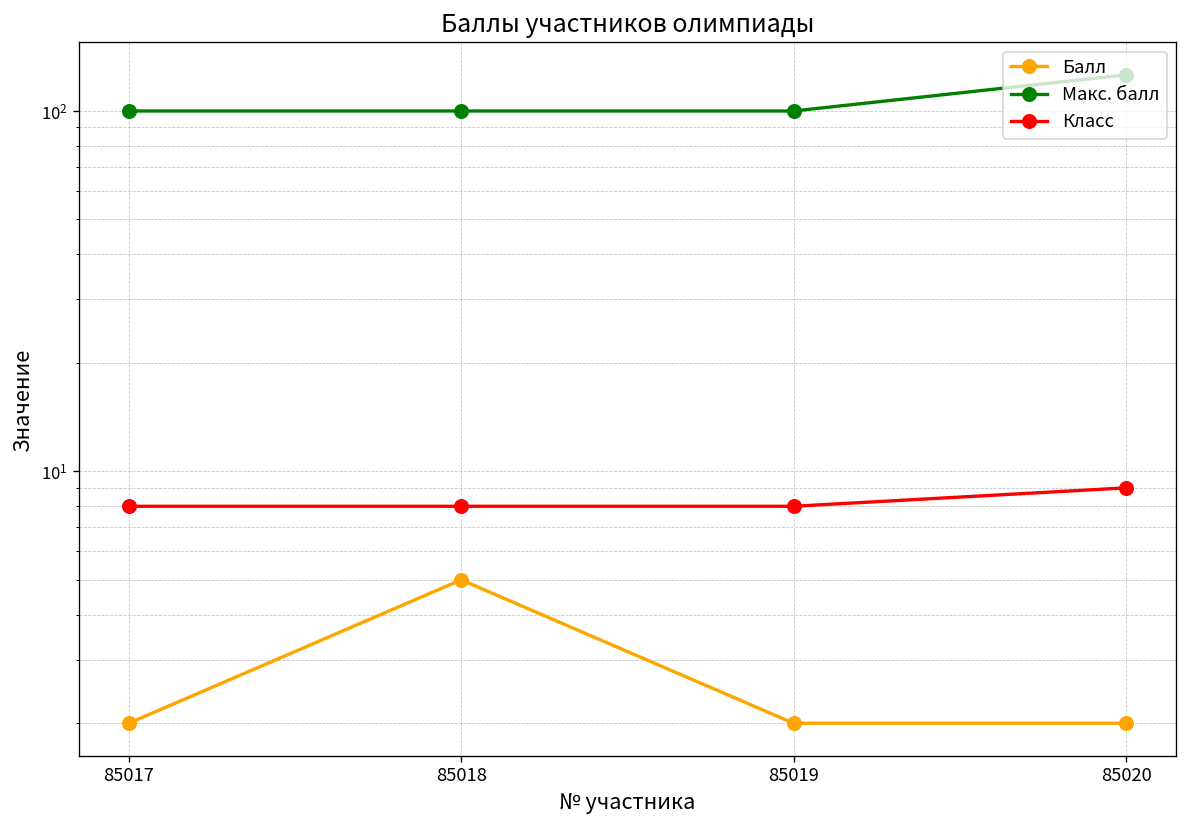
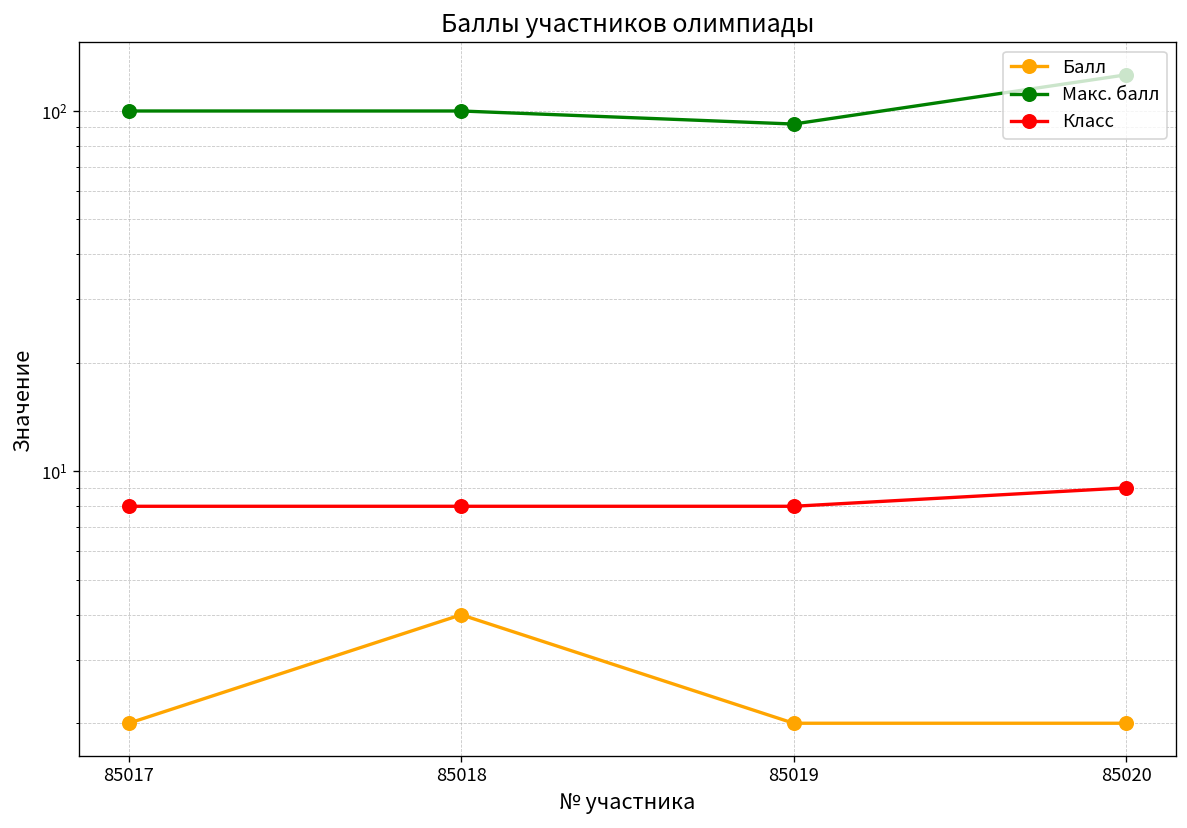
Балл, 85018: 5 -> 4
Макс. балл, 85019: 100 -> 92
